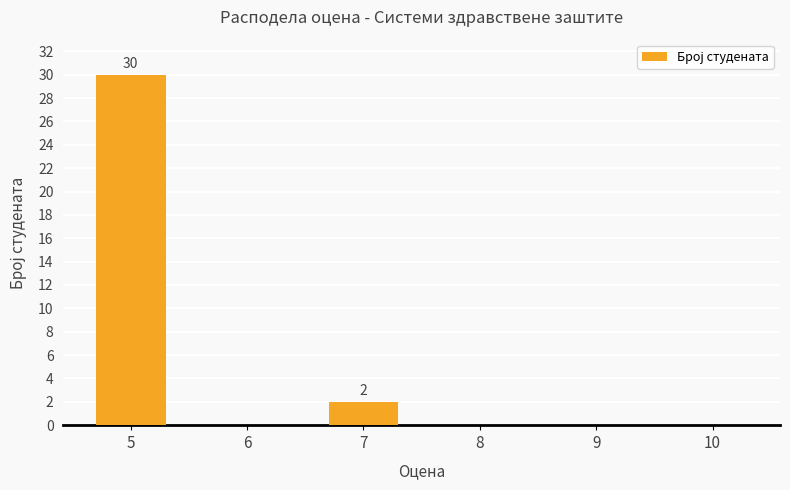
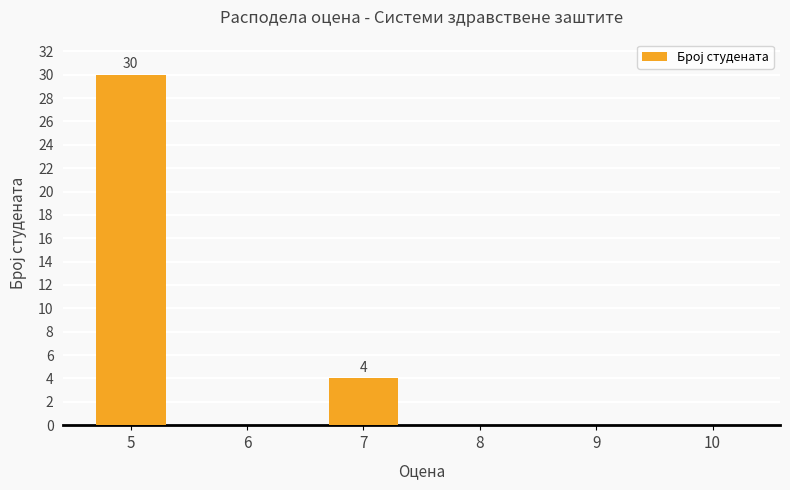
7: 2 -> 4
